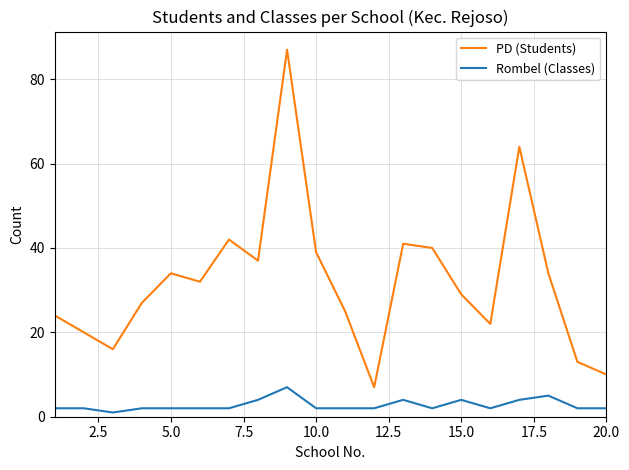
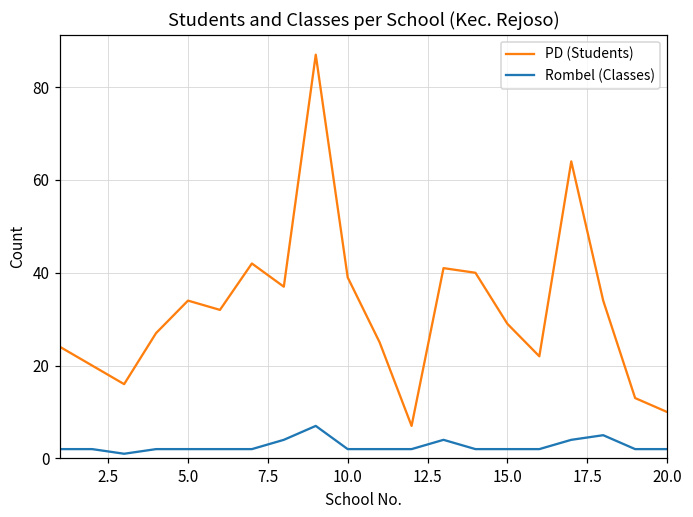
Rombel (Classes), 15.0: 4 -> 2
